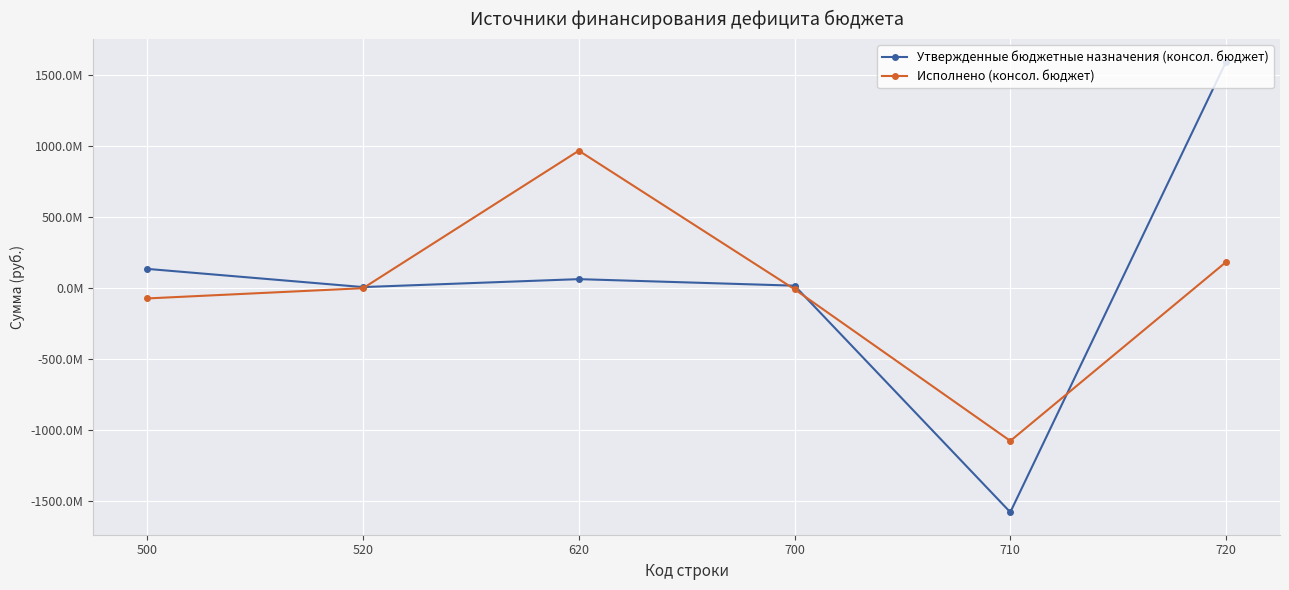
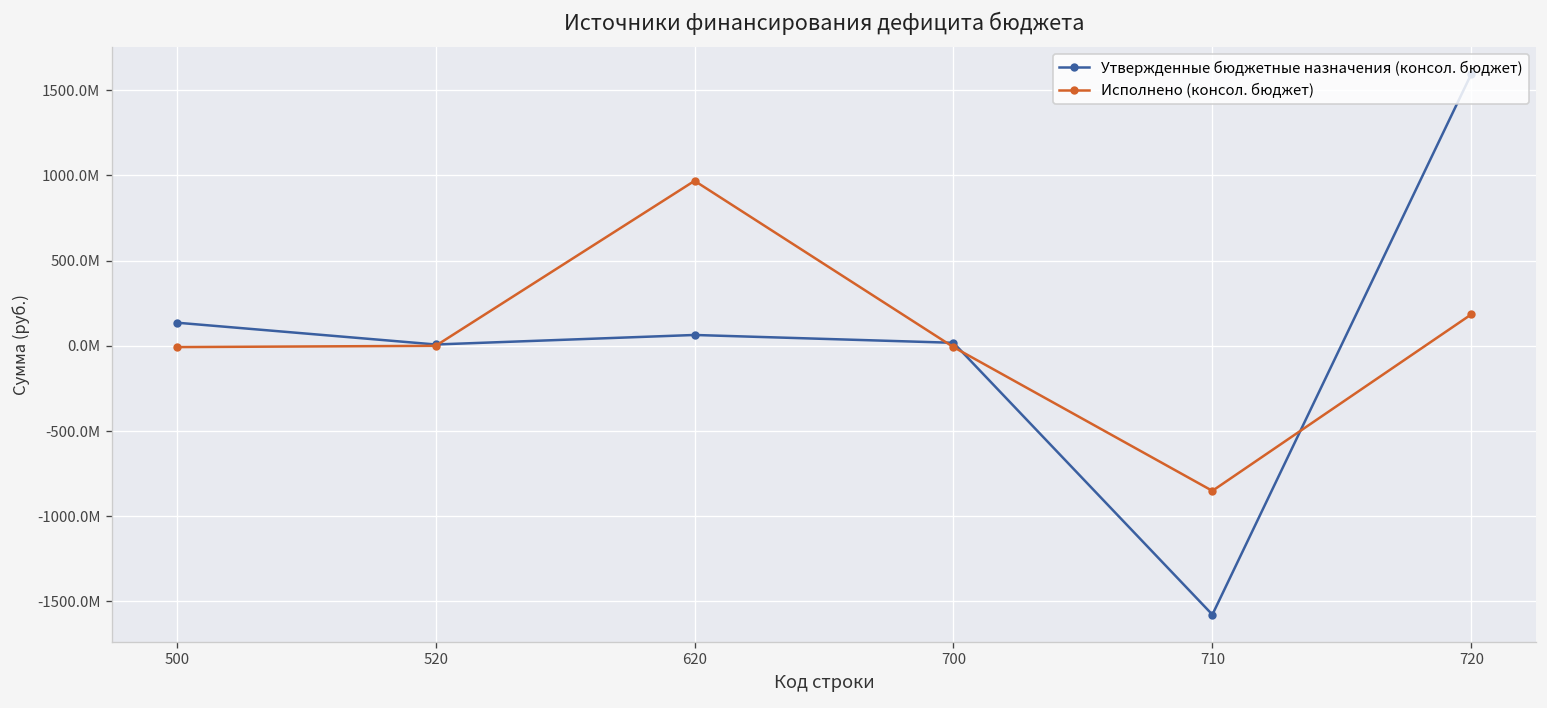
Исполнено (консол. бюджет), 500: -70000000 -> -10000000
Исполнено (консол. бюджет), 710: -1080000000 -> -850000000
